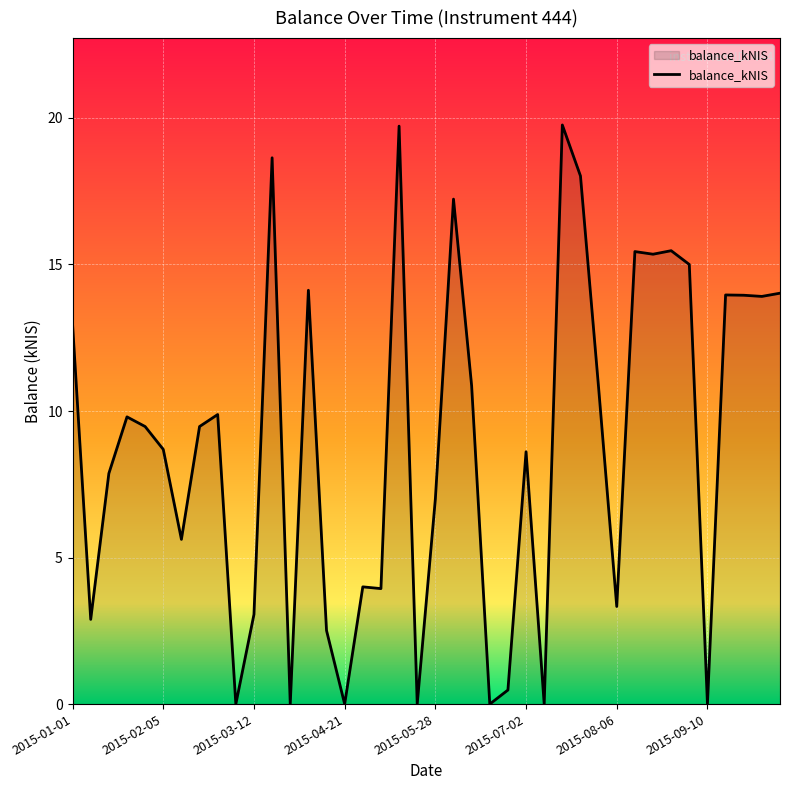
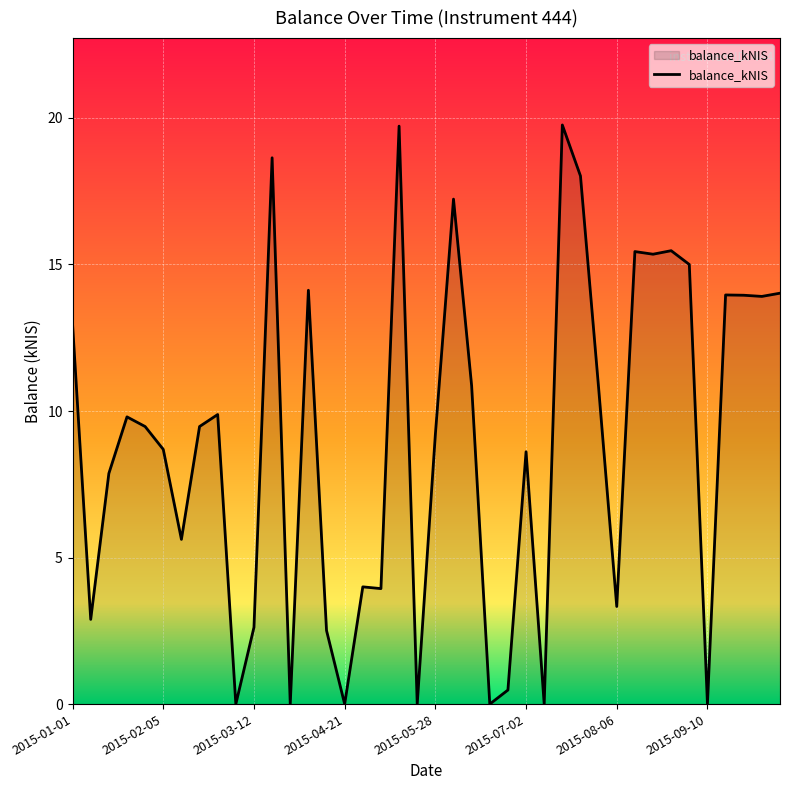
2015-03-12: 3.1 -> 2.6
2015-05-28: 7.0 -> 9.2
